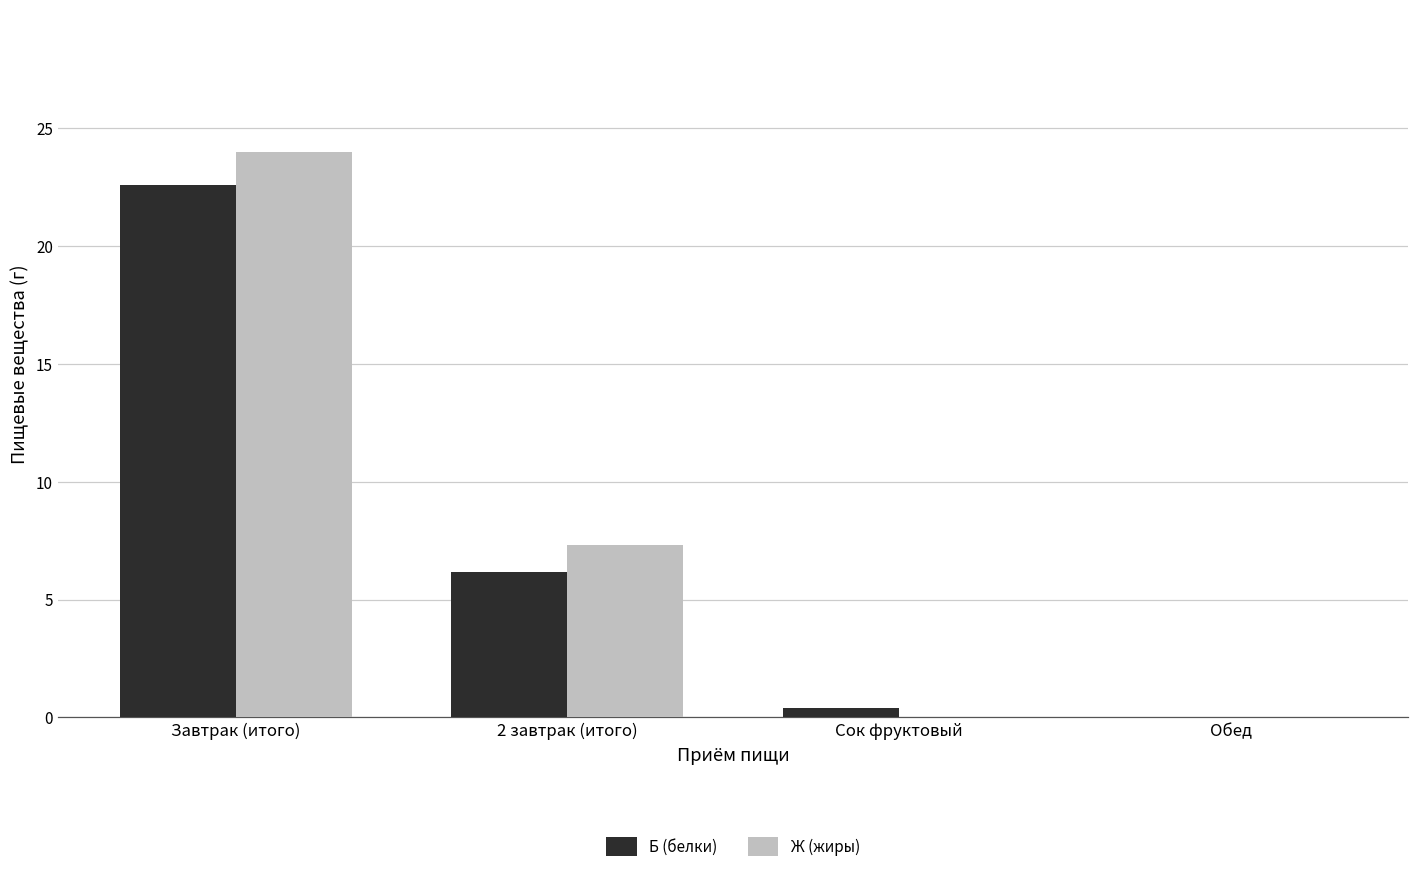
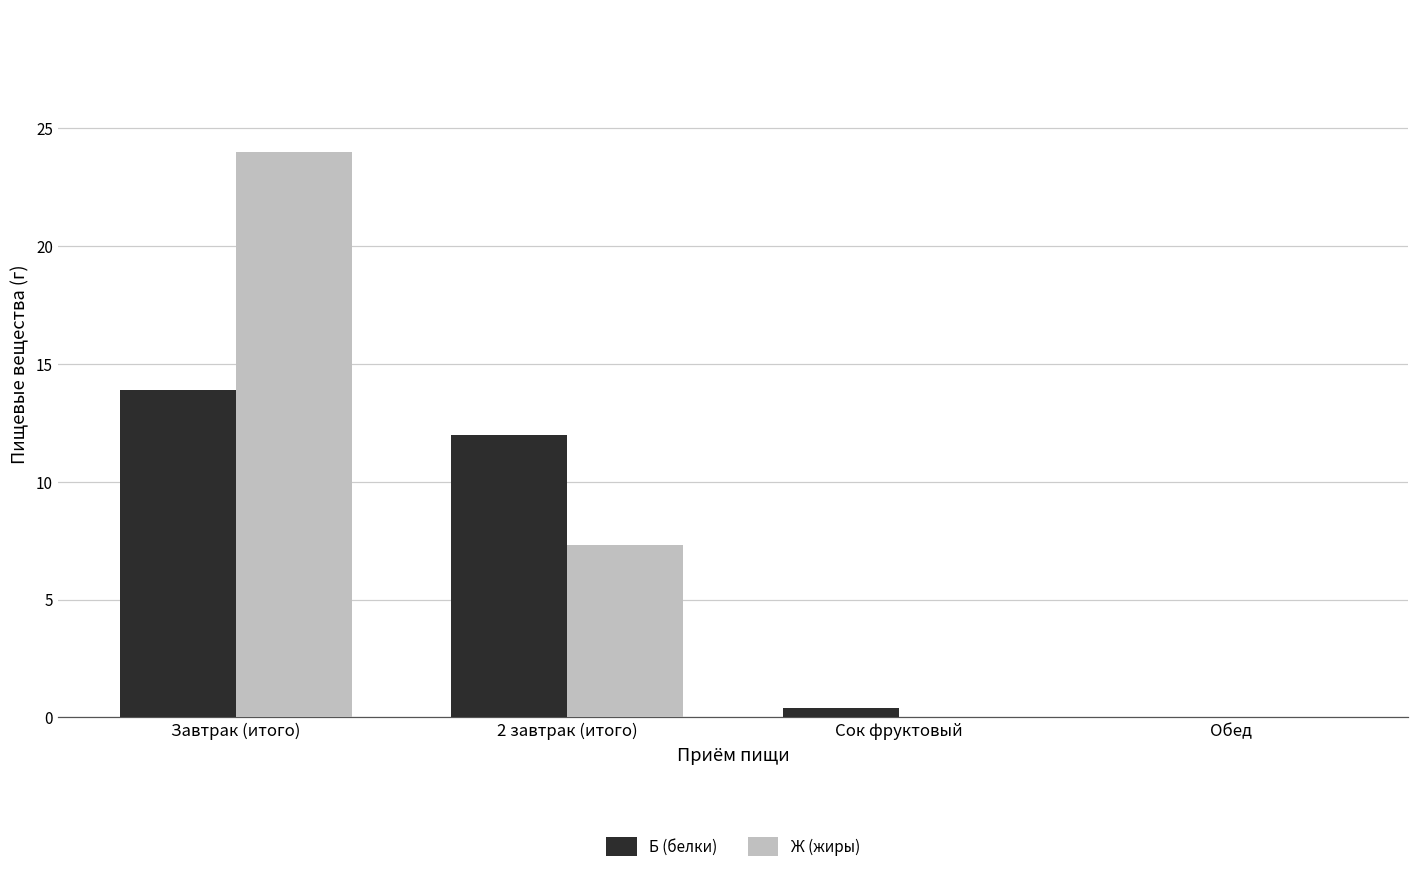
Б (белки), Завтрак (итого): 22.6 -> 13.9
Б (белки), 2 завтрак (итого): 6.2 -> 12.0
